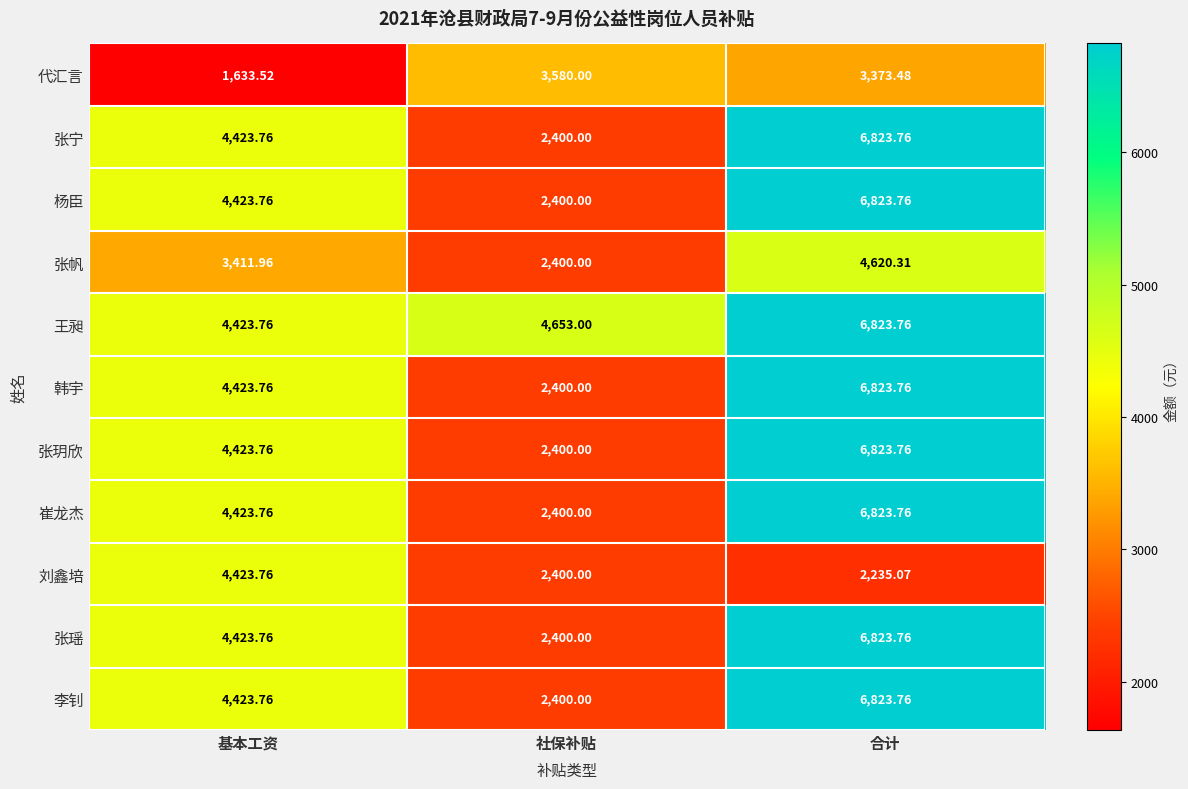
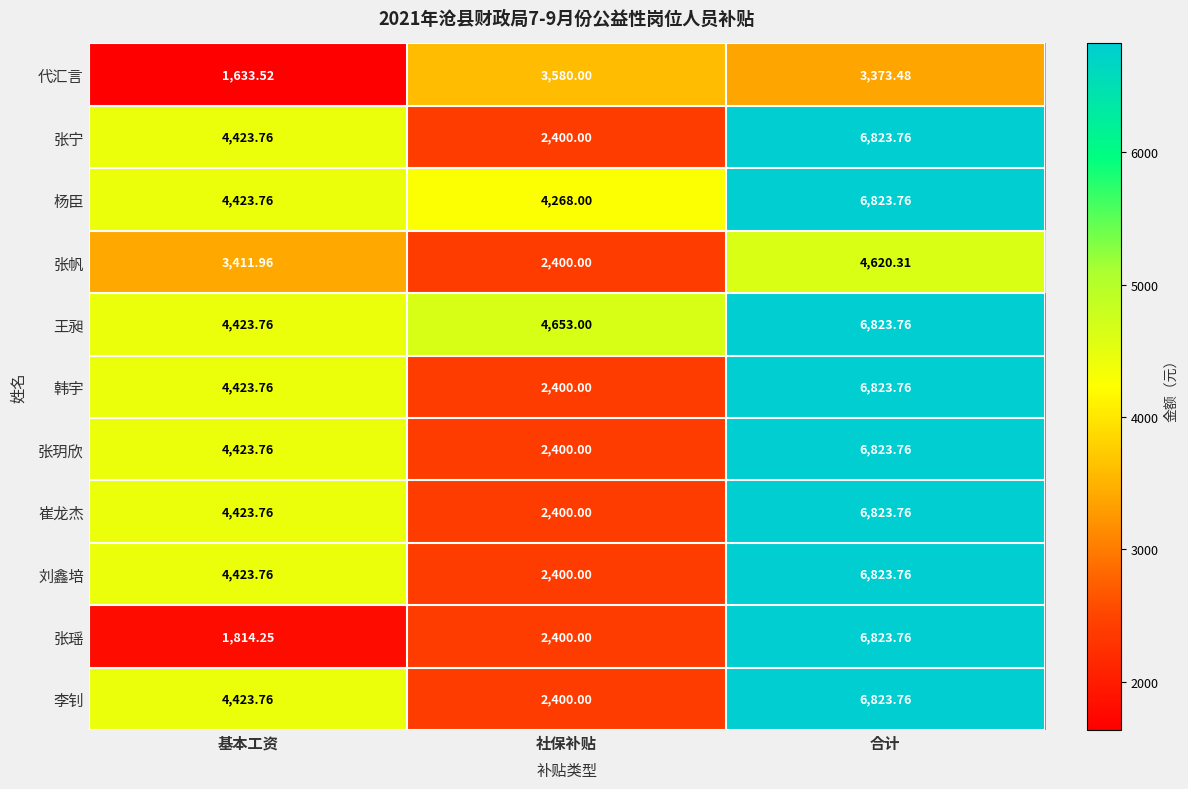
杨臣, 社保补贴: 2,400.00 -> 4,268.00
刘鑫培, 合计: 2,235.07 -> 6,823.76
张瑶, 基本工资: 4,423.76 -> 1,814.25
